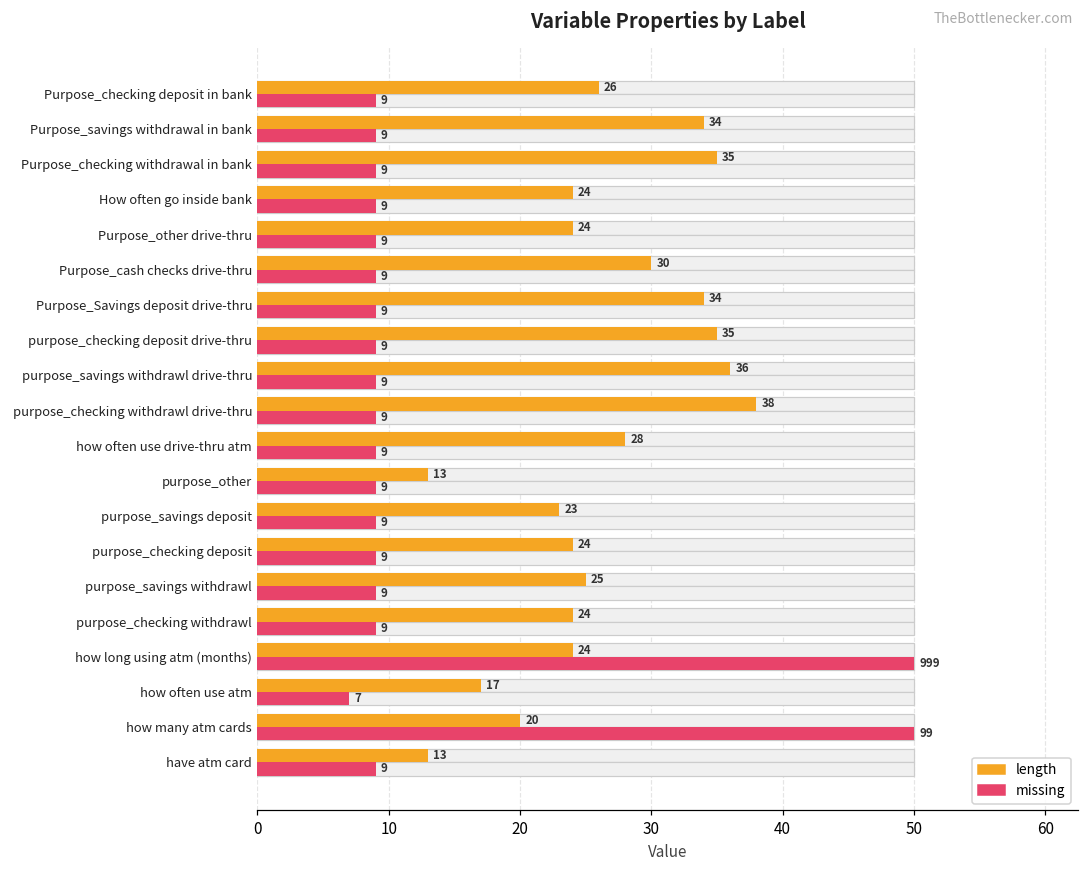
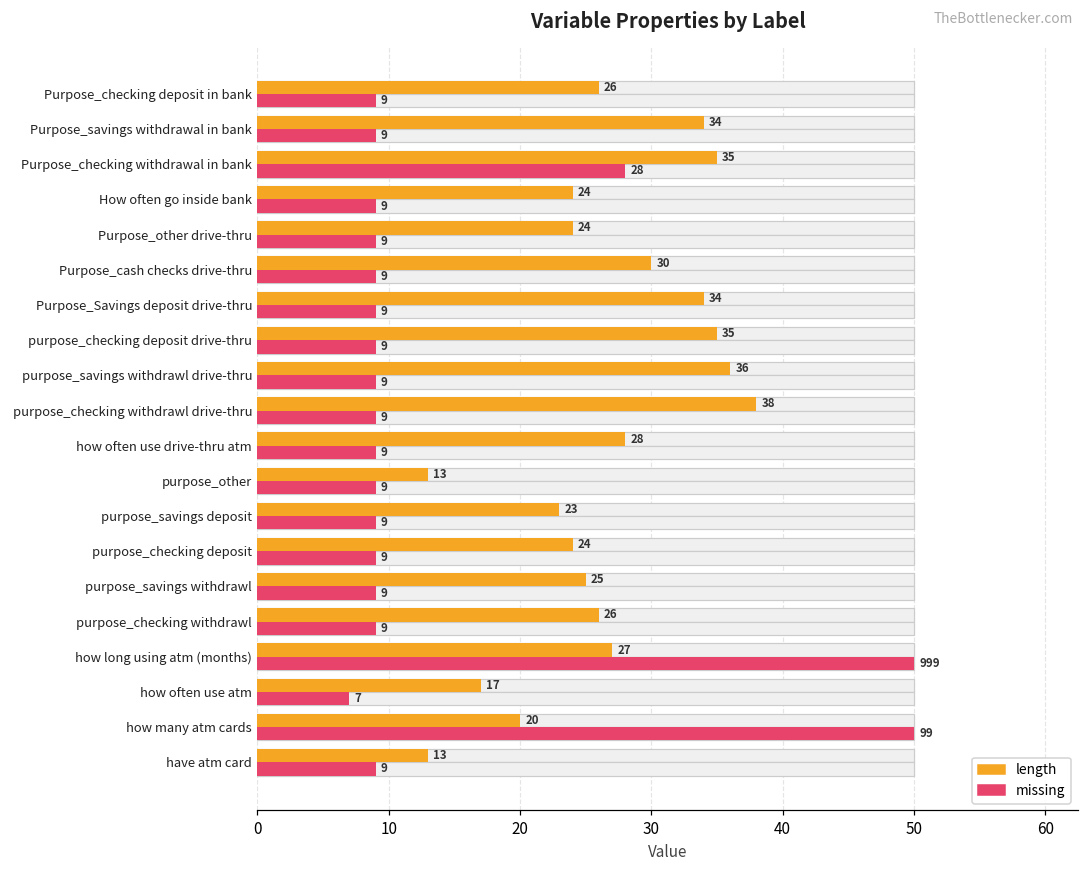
missing, Purpose_checking withdrawal in bank: 9 -> 28
length, purpose_checking withdrawl: 24 -> 26
length, how long using atm (months): 24 -> 27
